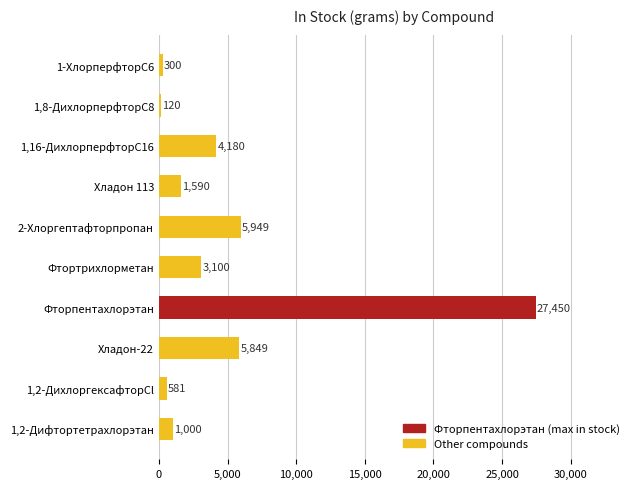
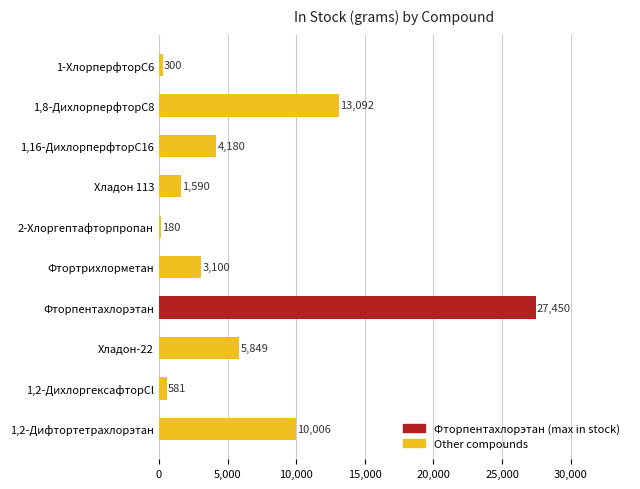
1,8-ДихлорперфторC8: 120 -> 13,092
2-Хлоргептафторпропан: 5,949 -> 180
1,2-Дифтортетрахлорэтан: 1,000 -> 10,006
